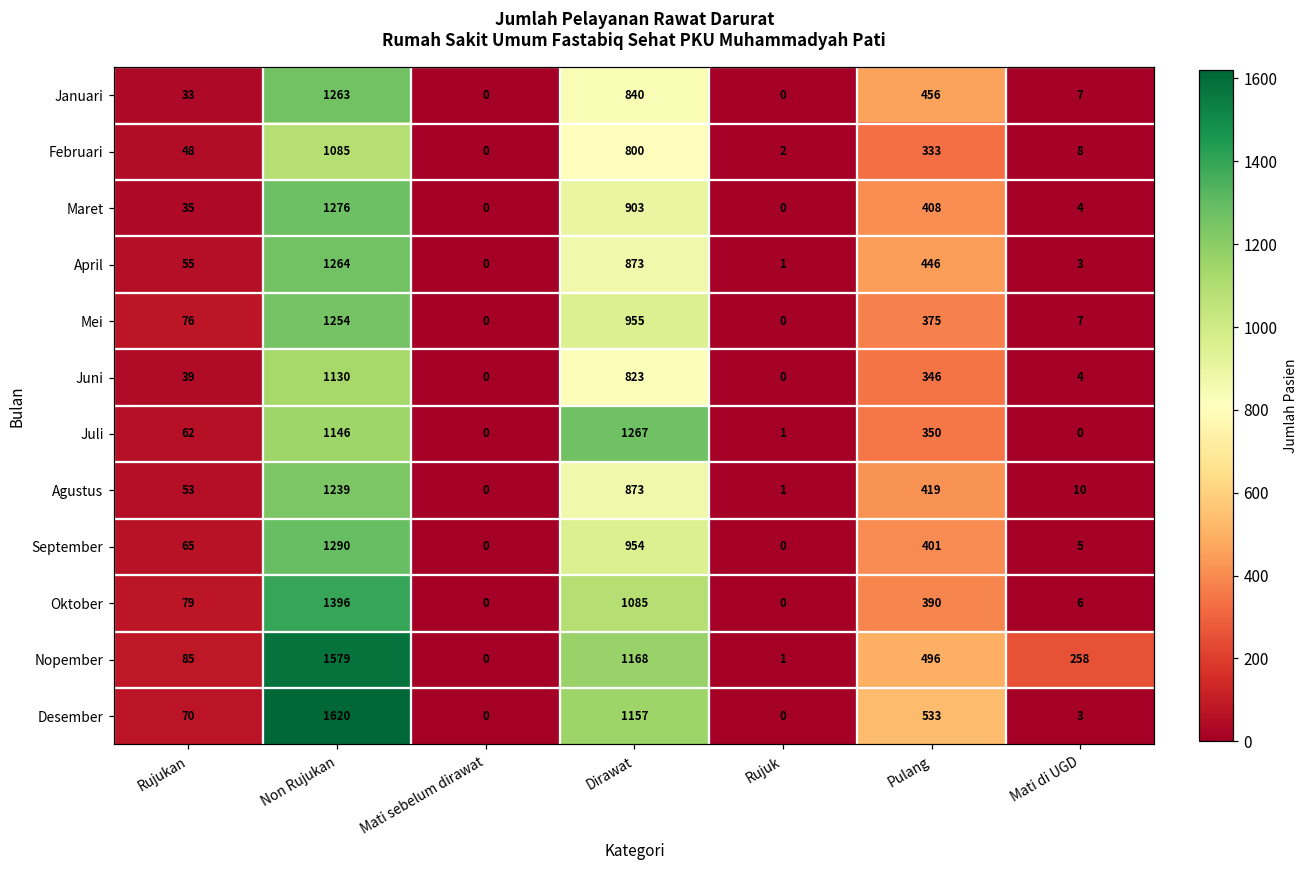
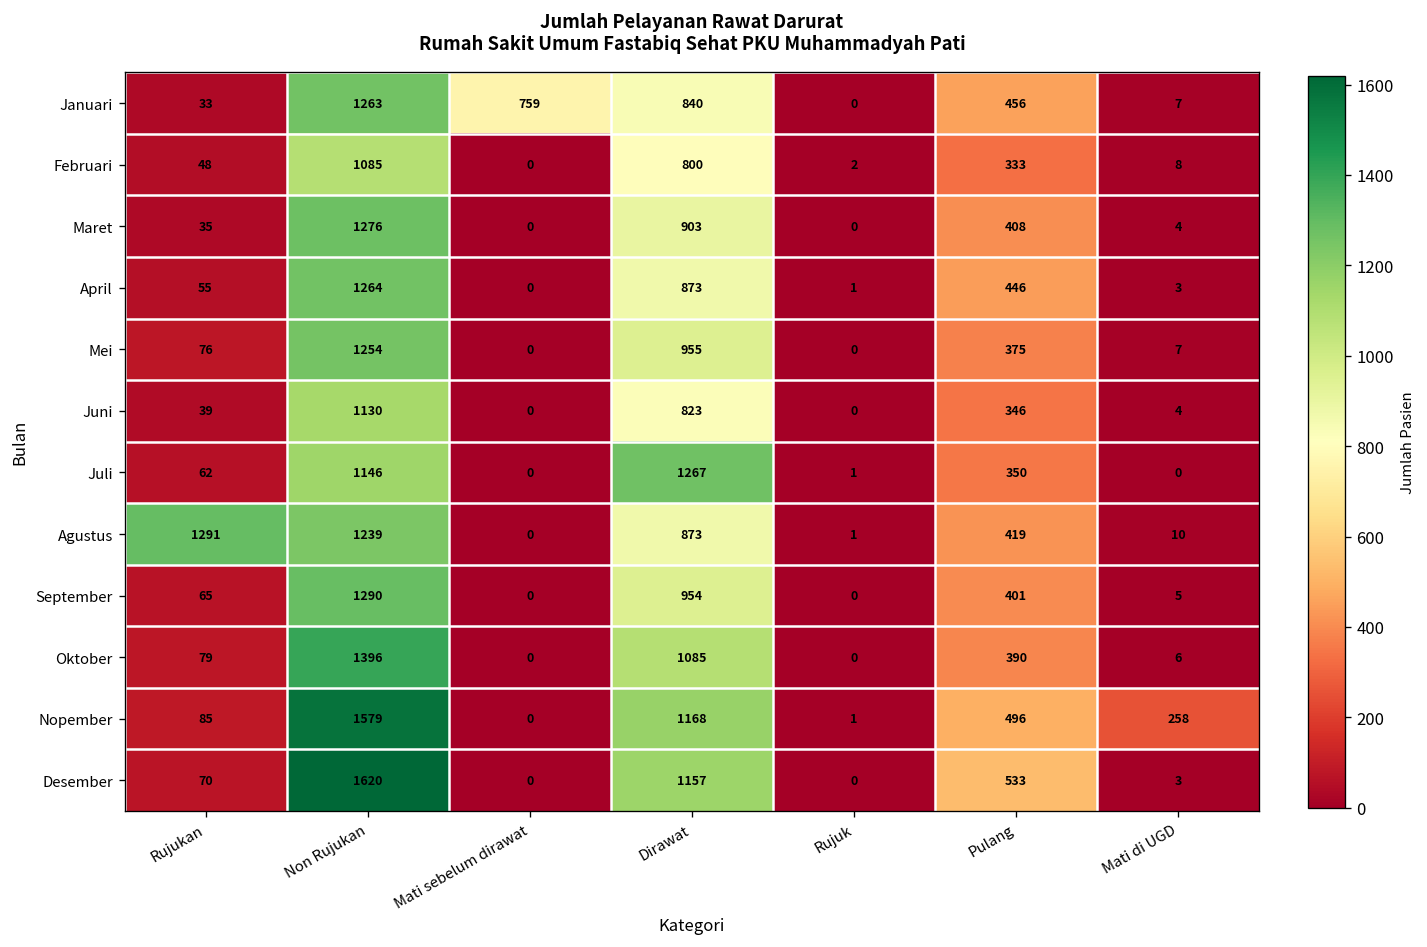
Januari, Mati sebelum dirawat: 0 -> 759
Agustus, Rujukan: 53 -> 1291
